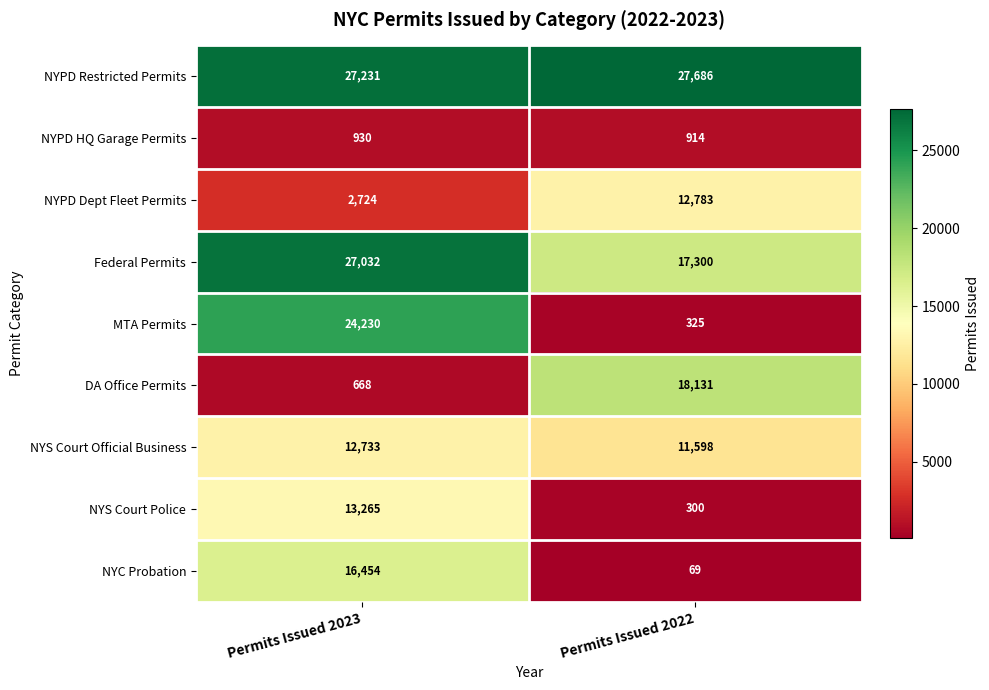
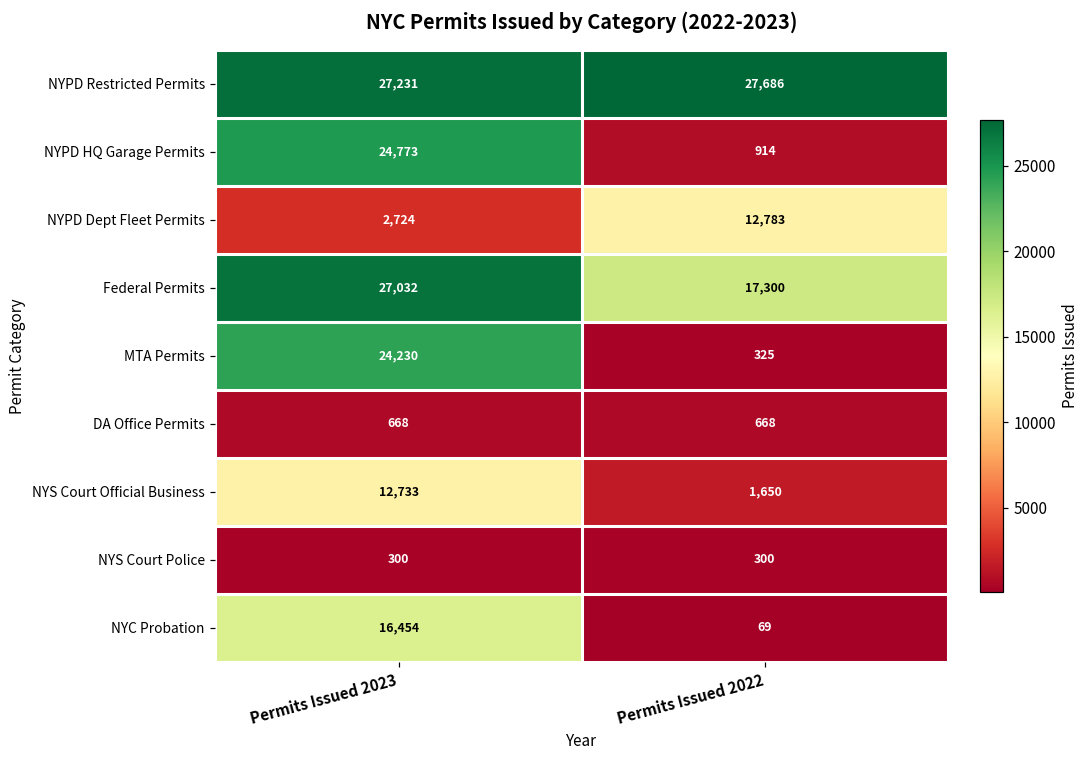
NYPD HQ Garage Permits, Permits Issued 2023: 930 -> 24,773
DA Office Permits, Permits Issued 2022: 18,131 -> 668
NYS Court Official Business, Permits Issued 2022: 11,598 -> 1,650
NYS Court Police, Permits Issued 2023: 13,265 -> 300
